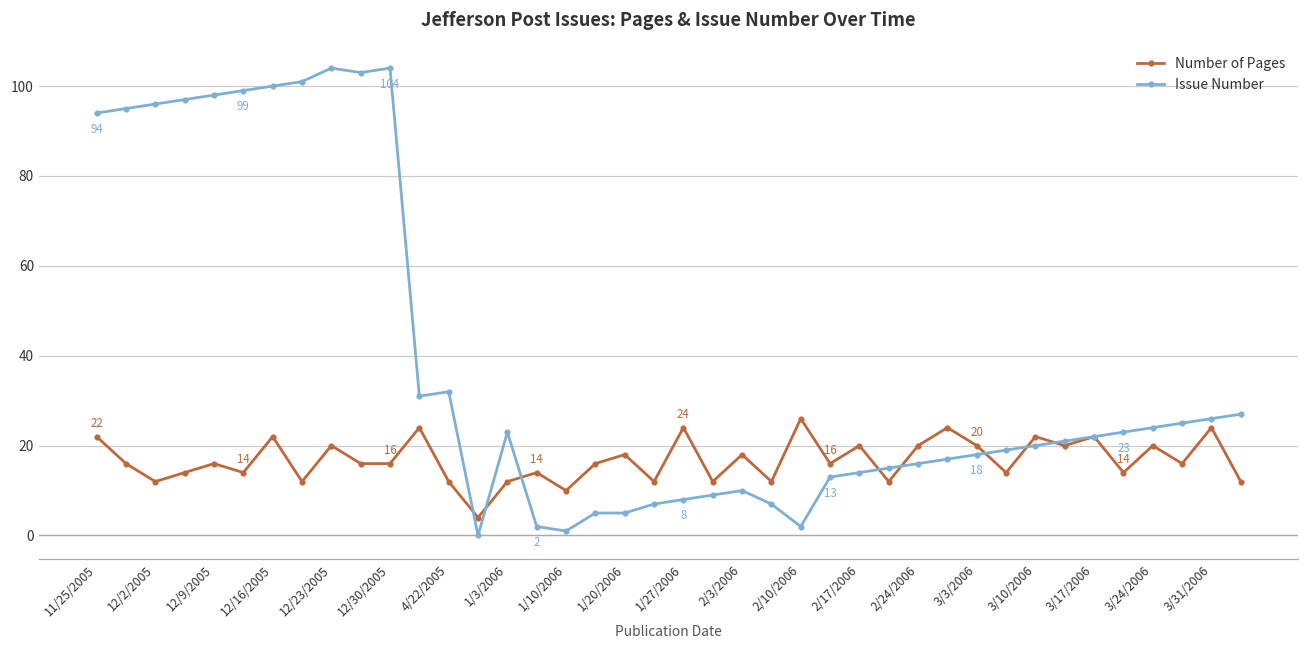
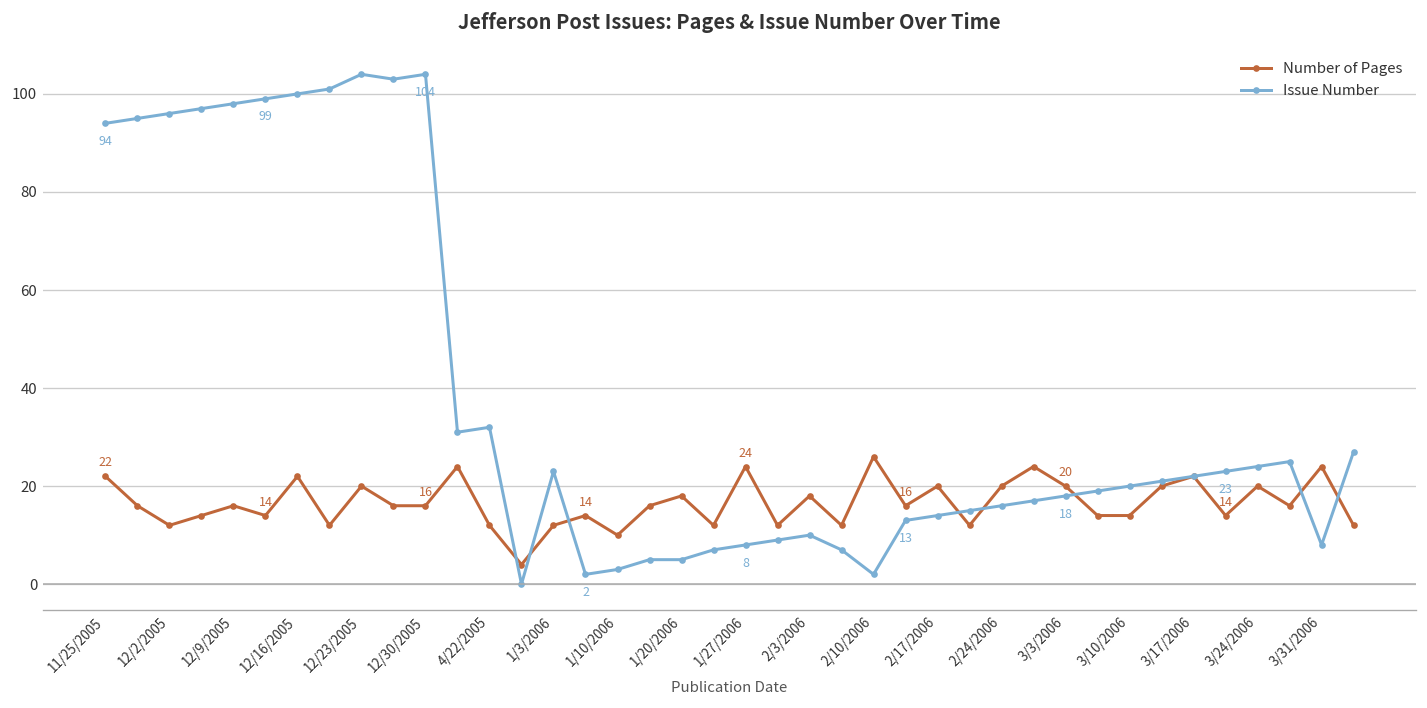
Issue Number, 1/10/2006: 1 -> 3
Number of Pages, 3/10/2006: 22 -> 14
Issue Number, 3/31/2006: 26 -> 8
